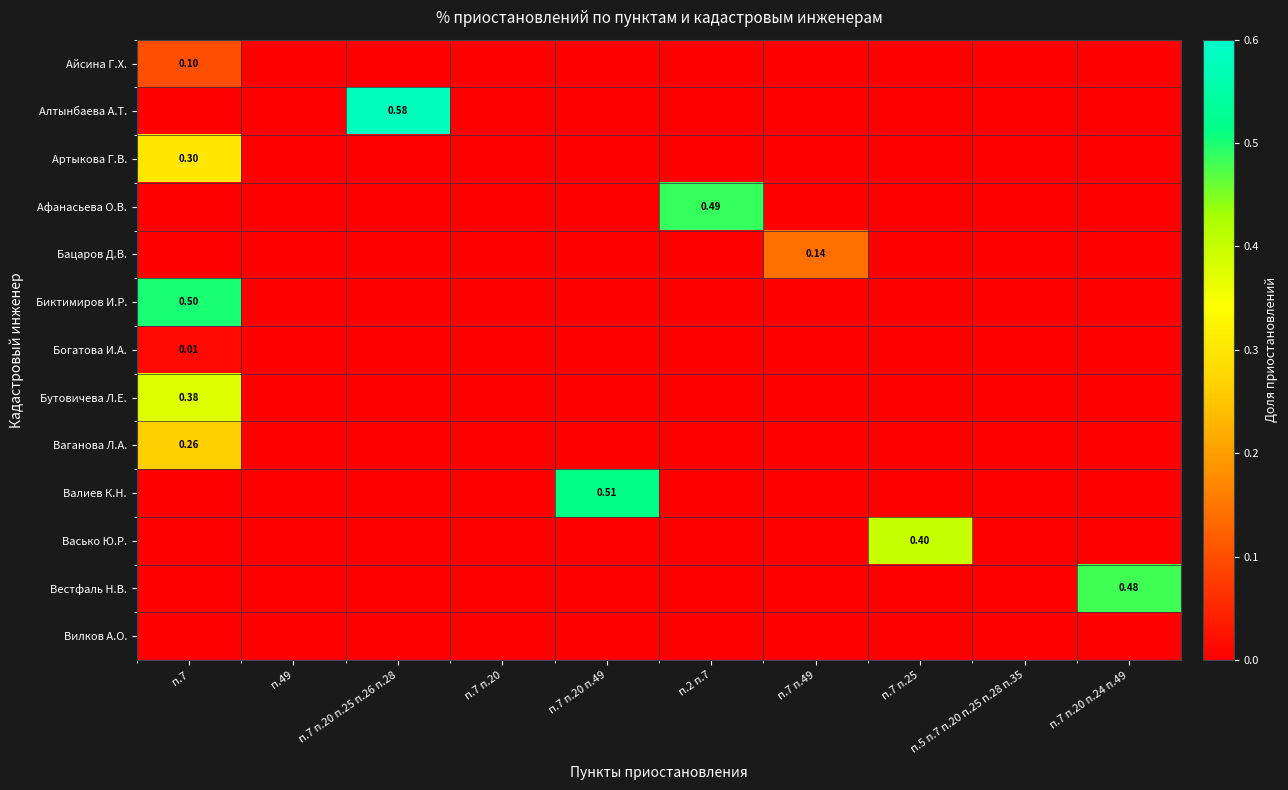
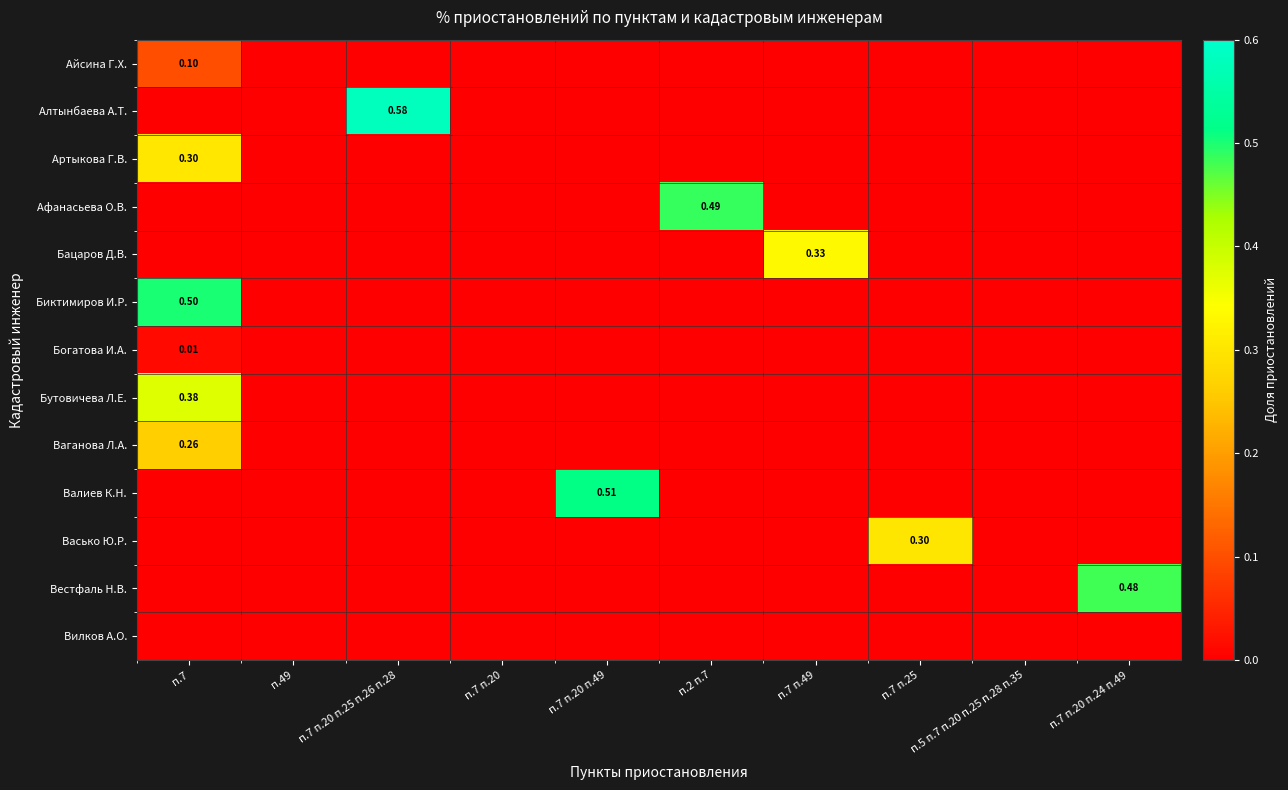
Бацаров Д.В., п.7 п.49: 0.14 -> 0.33
Васько Ю.Р., п.7 п.25: 0.40 -> 0.30
